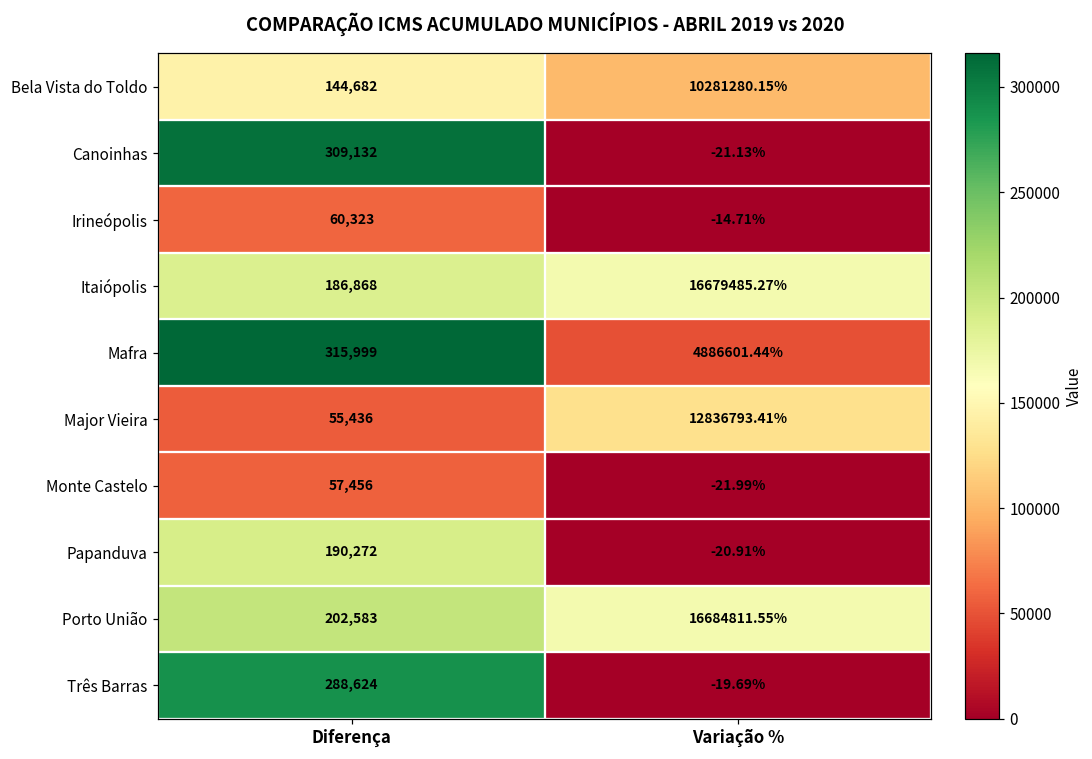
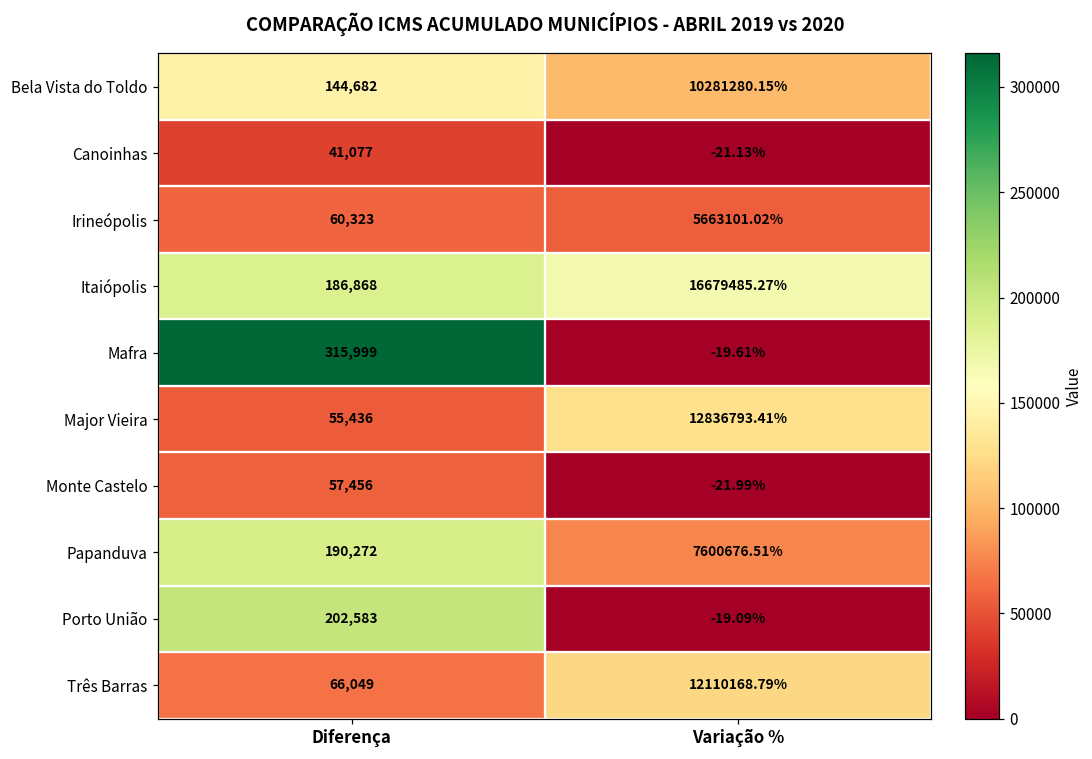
Canoinhas, Diferença: 309,132 -> 41,077
Irineópolis, Variação %: -14.71% -> 5663101.02%
Mafra, Variação %: 4886601.44% -> -19.61%
Papanduva, Variação %: -20.91% -> 7600676.51%
Porto União, Variação %: 16684811.55% -> -19.09%
Três Barras, Diferença: 288,624 -> 66,049
Três Barras, Variação %: -19.69% -> 12110168.79%
